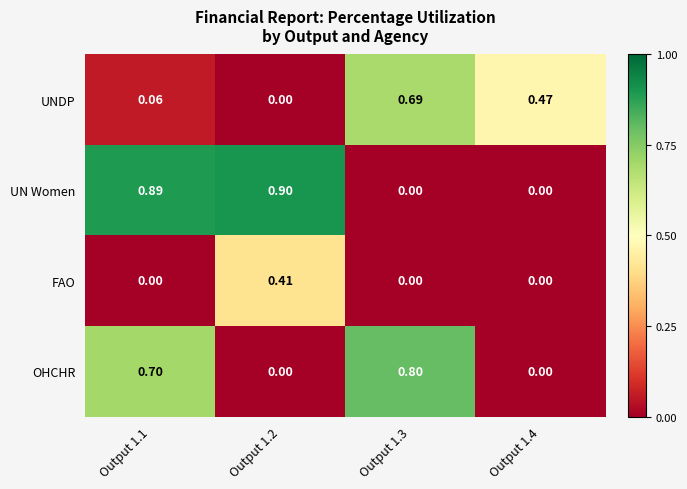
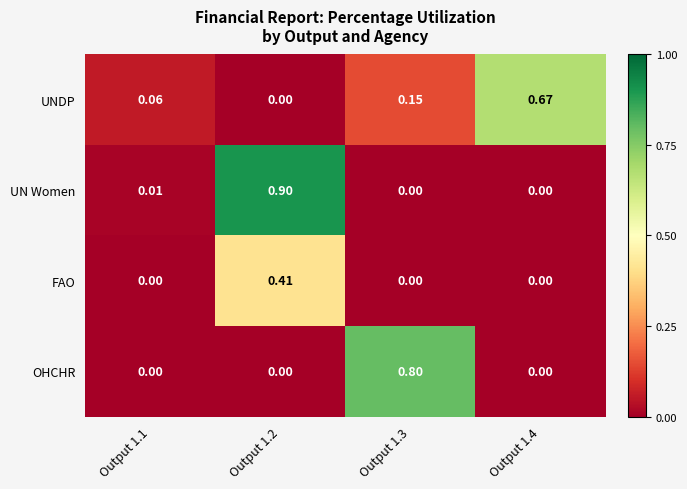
UNDP, Output 1.3: 0.69 -> 0.15
UNDP, Output 1.4: 0.47 -> 0.67
UN Women, Output 1.1: 0.89 -> 0.01
OHCHR, Output 1.1: 0.70 -> 0.00
